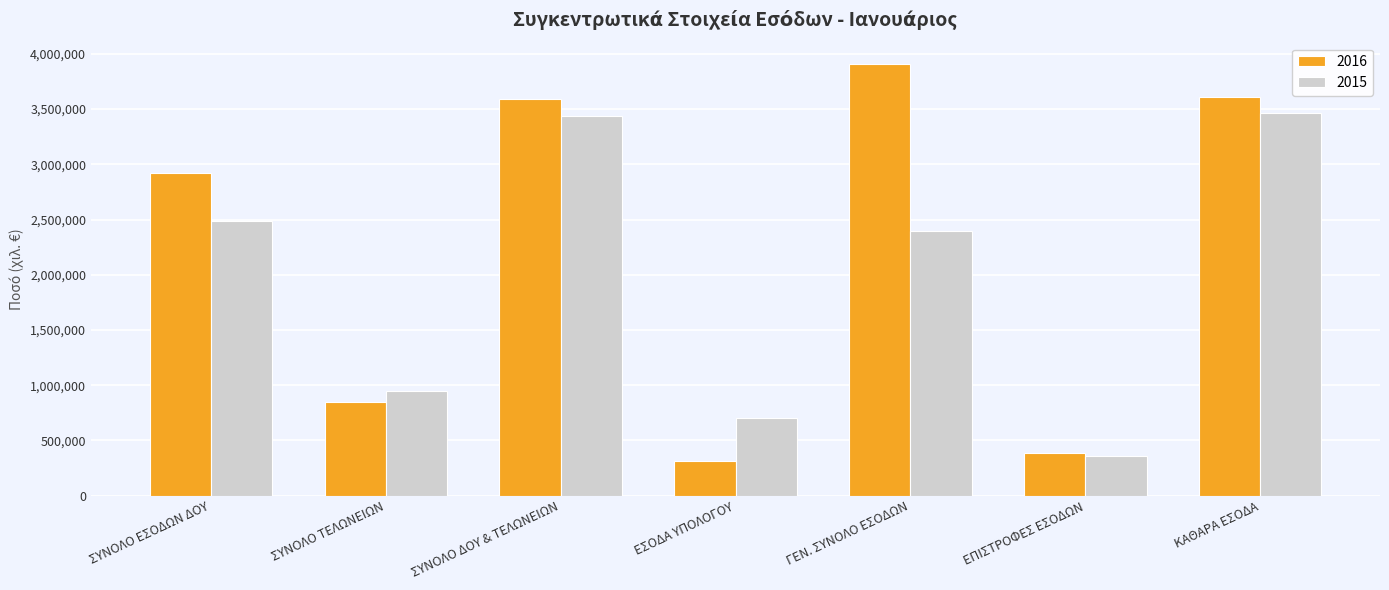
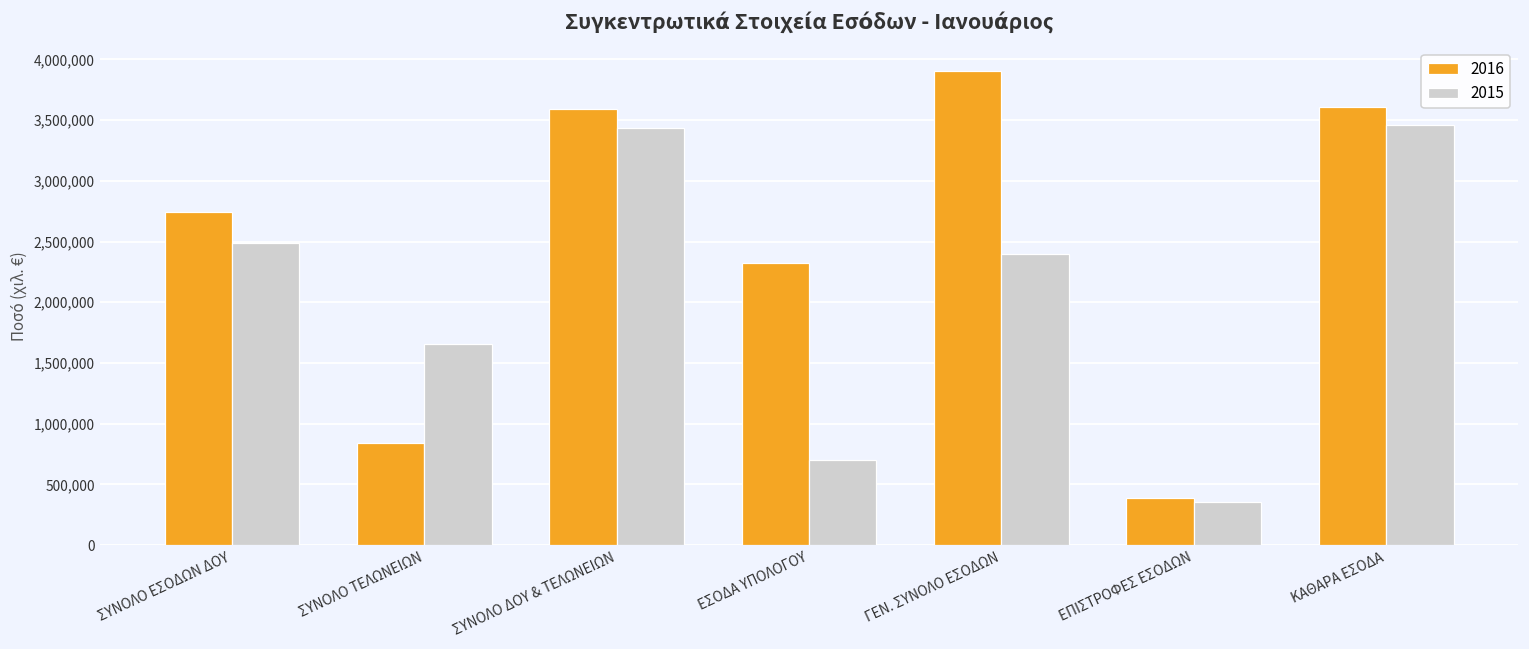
2016, ΣΥΝΟΛΟ ΕΣΟΔΩΝ ΔΟΥ: 2,920,000 -> 2,750,000
2015, ΣΥΝΟΛΟ ΤΕΛΩΝΕΙΩΝ: 950,000 -> 1,660,000
2016, ΕΣΟΔΑ ΥΠΟΛΟΓΟΥ: 320,000 -> 2,330,000
